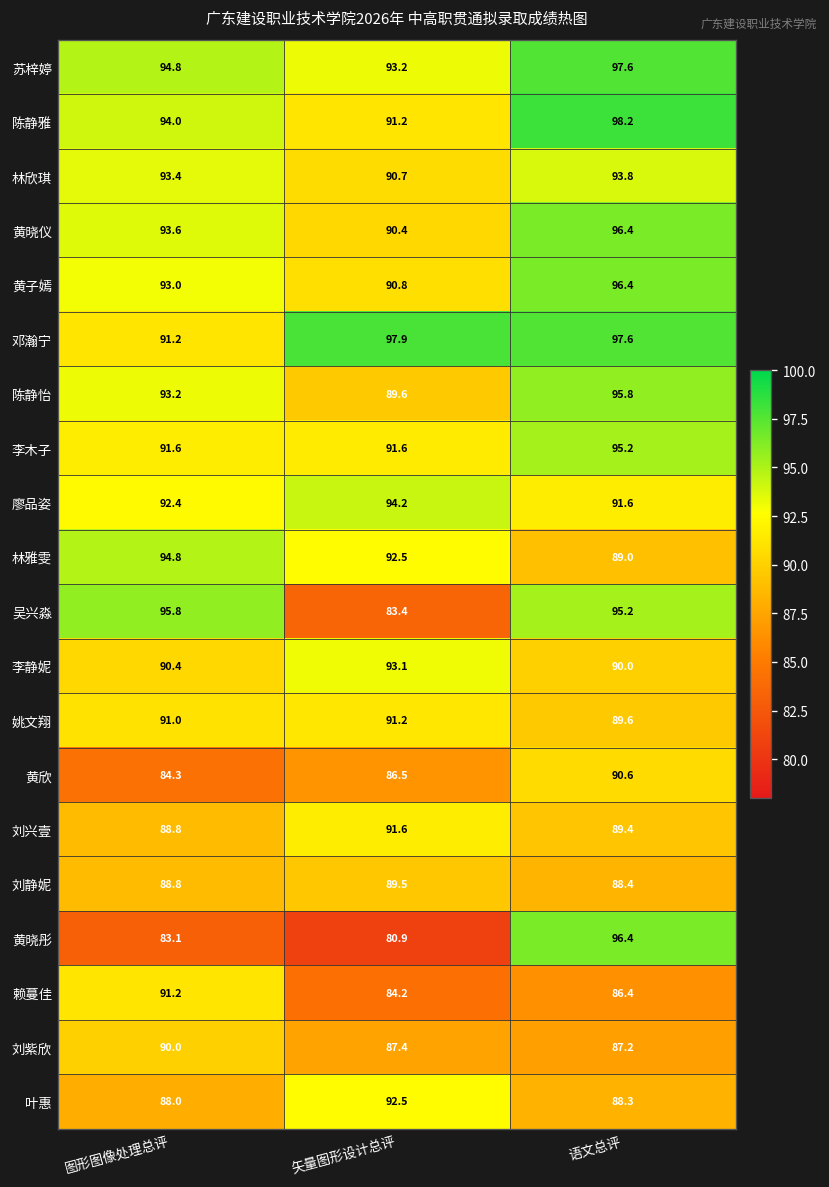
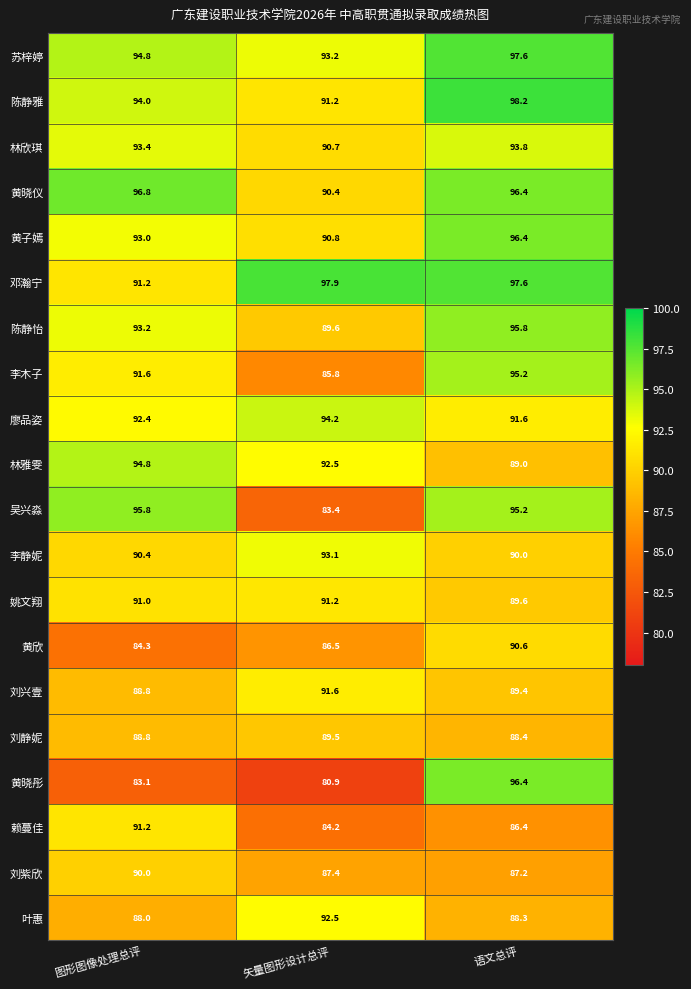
黄晓仪, 图形图像处理总评: 93.6 -> 96.8
李木子, 矢量图形设计总评: 91.6 -> 85.8
